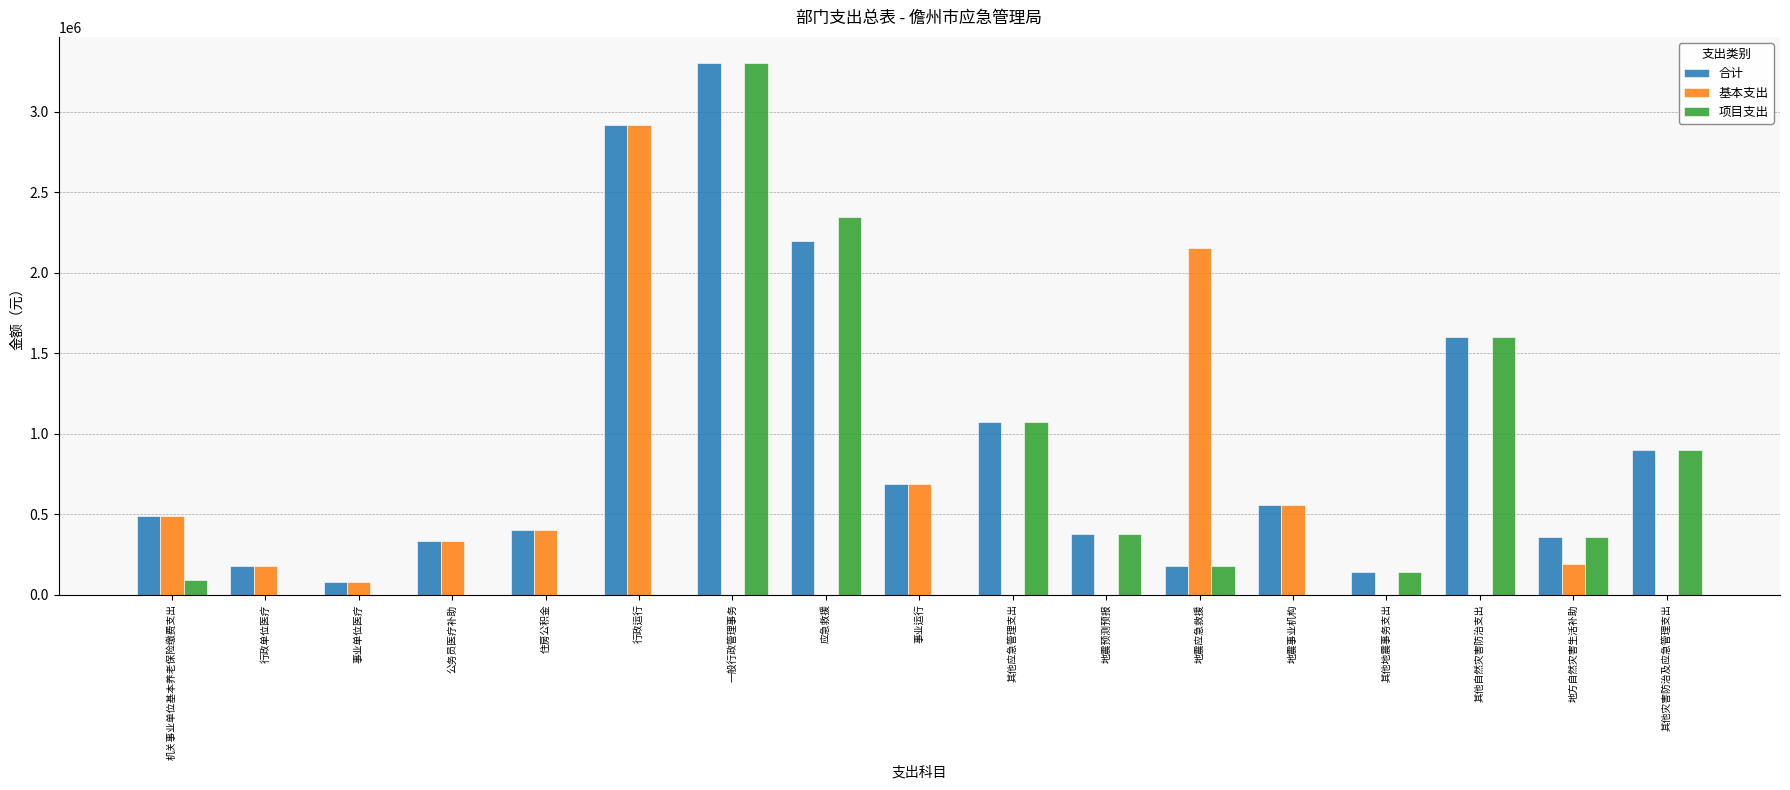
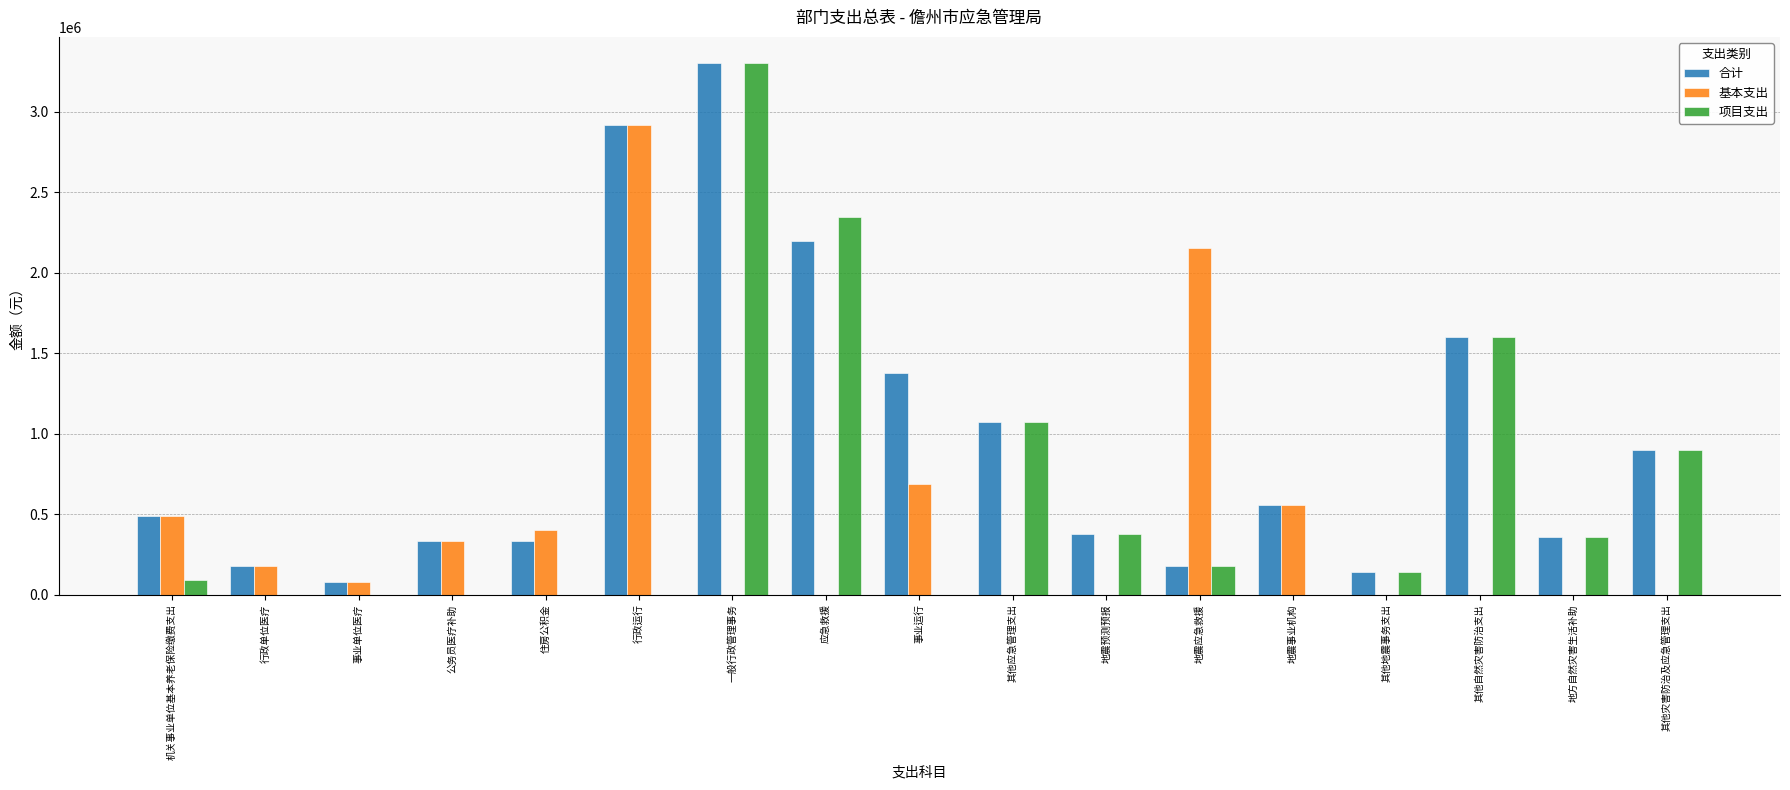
合计, 住房公积金: 400000 -> 330000
合计, 事业运行: 690000 -> 1380000
基本支出, 地方自然灾害生活补助: 190000 -> 0
